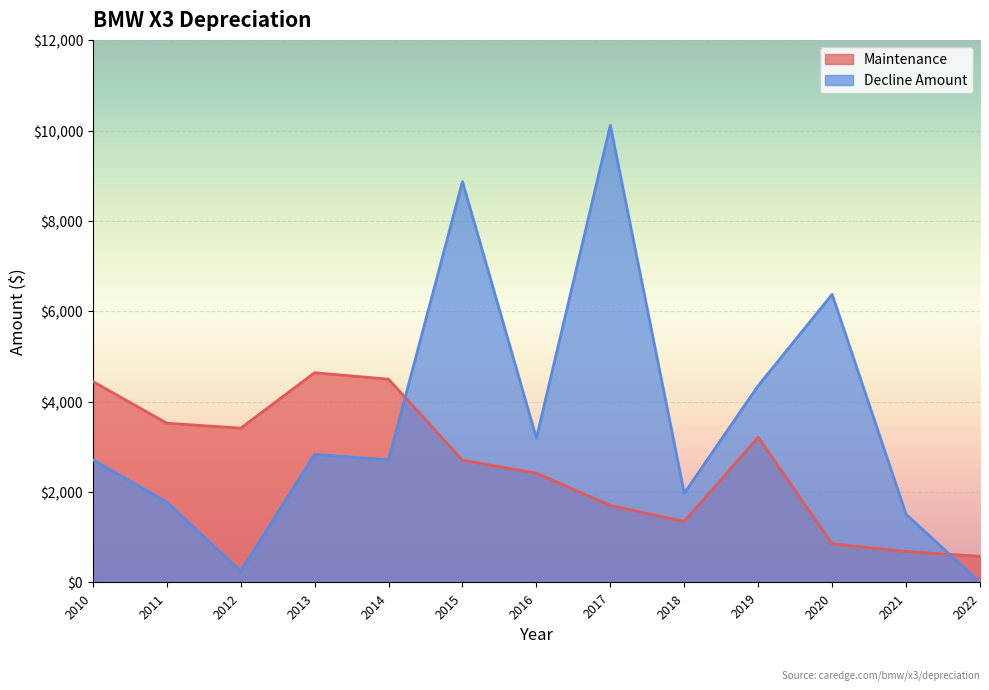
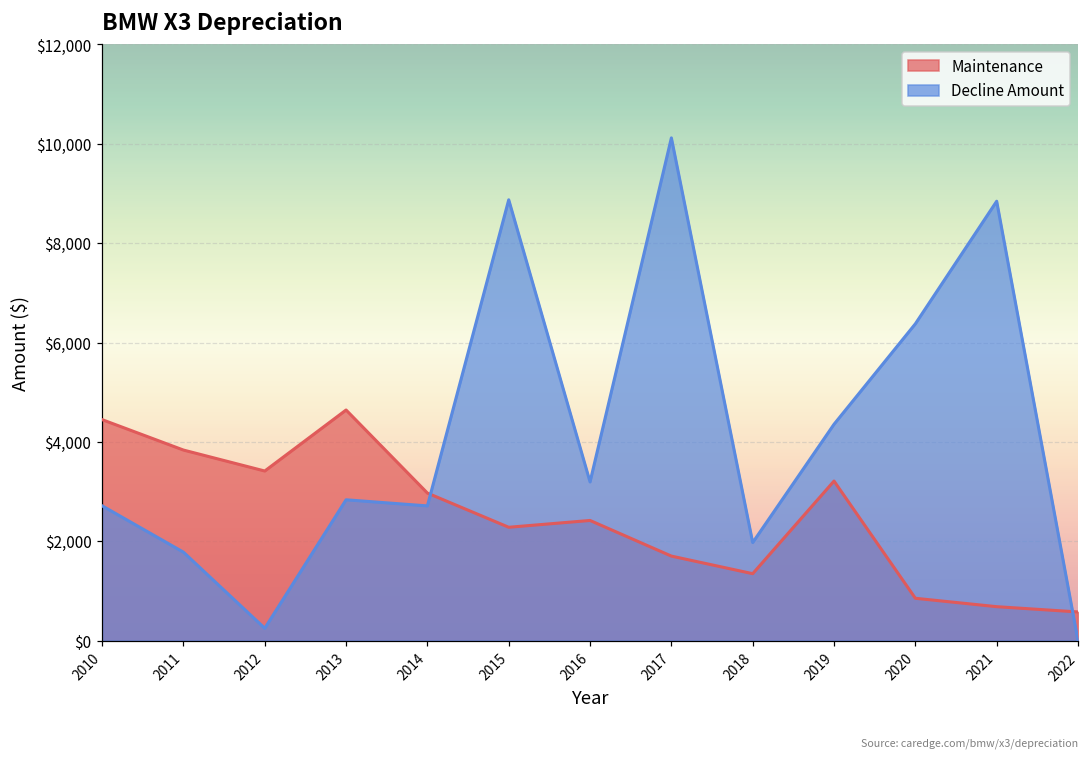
Maintenance, 2011: $3,500 -> $3,800
Maintenance, 2014: $4,500 -> $3,000
Maintenance, 2015: $2,700 -> $2,300
Decline Amount, 2021: $1,500 -> $8,800
